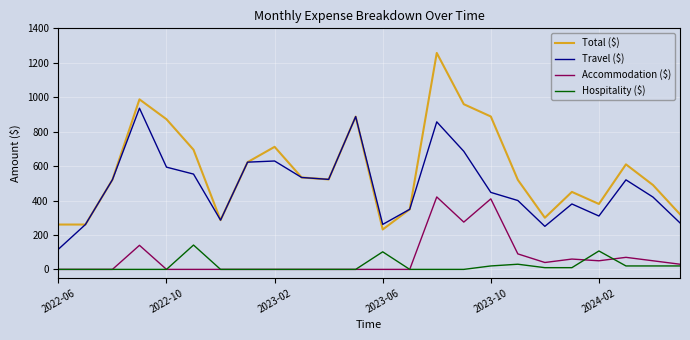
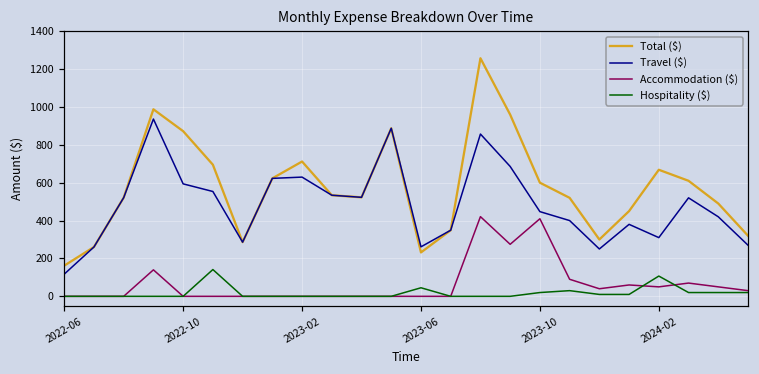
Total ($), 2022-06: 260 -> 160
Hospitality ($), 2023-06: 100 -> 50
Total ($), 2023-10: 890 -> 600
Total ($), 2024-02: 380 -> 670
